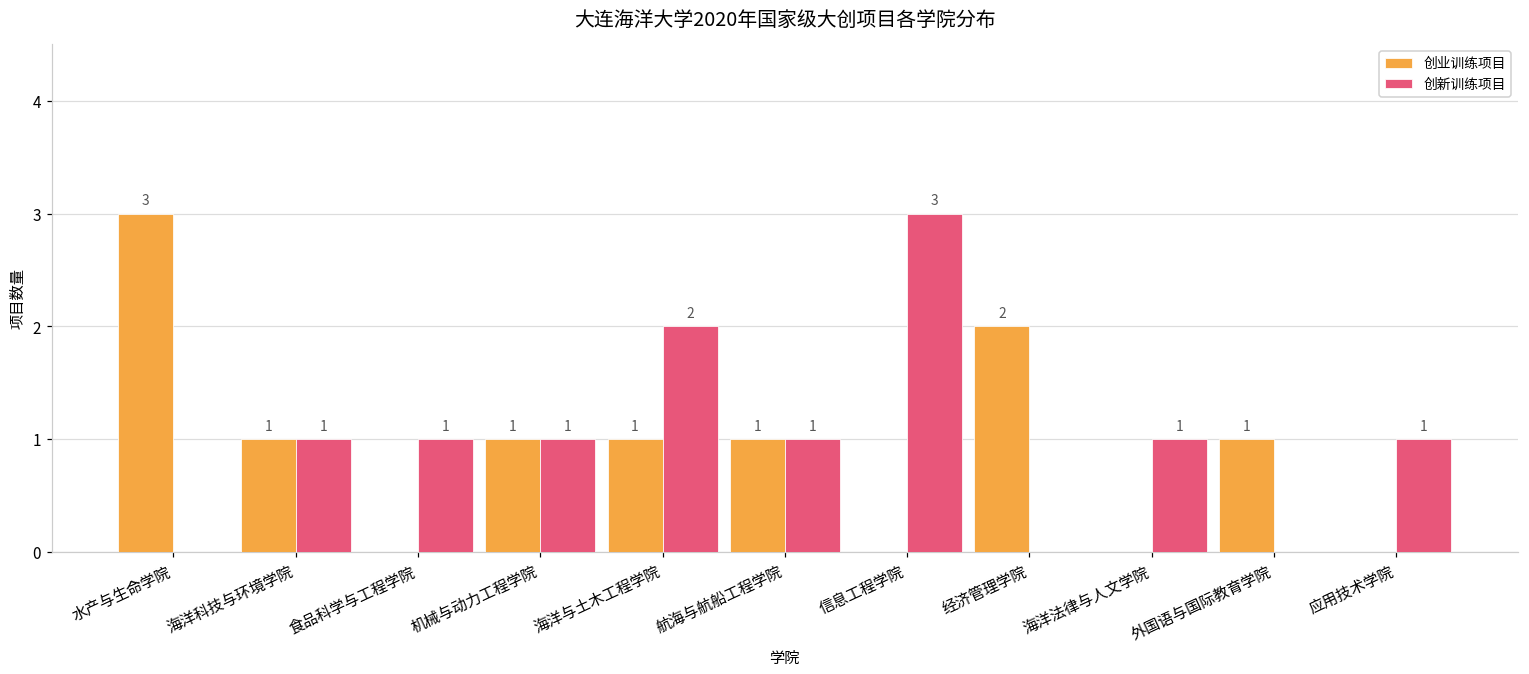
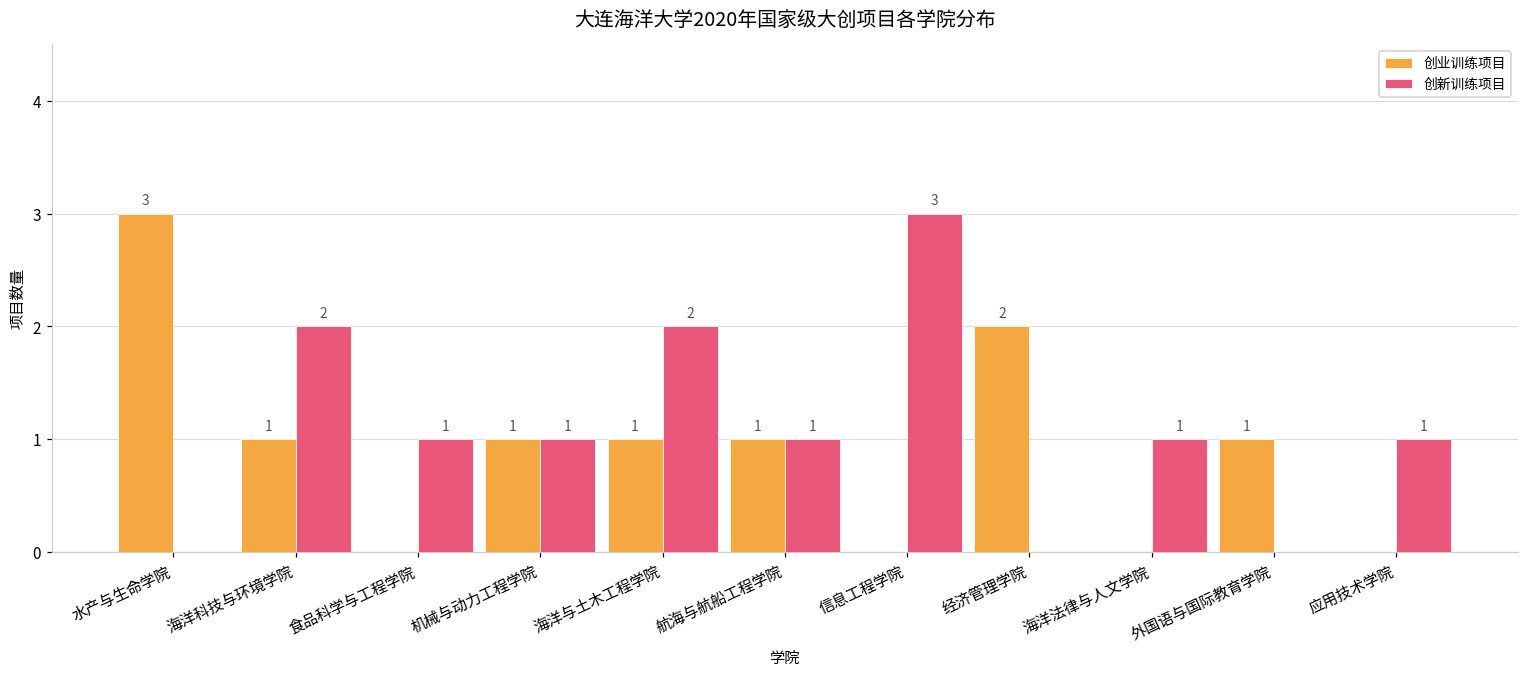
创新训练项目, 海洋科技与环境学院: 1 -> 2
